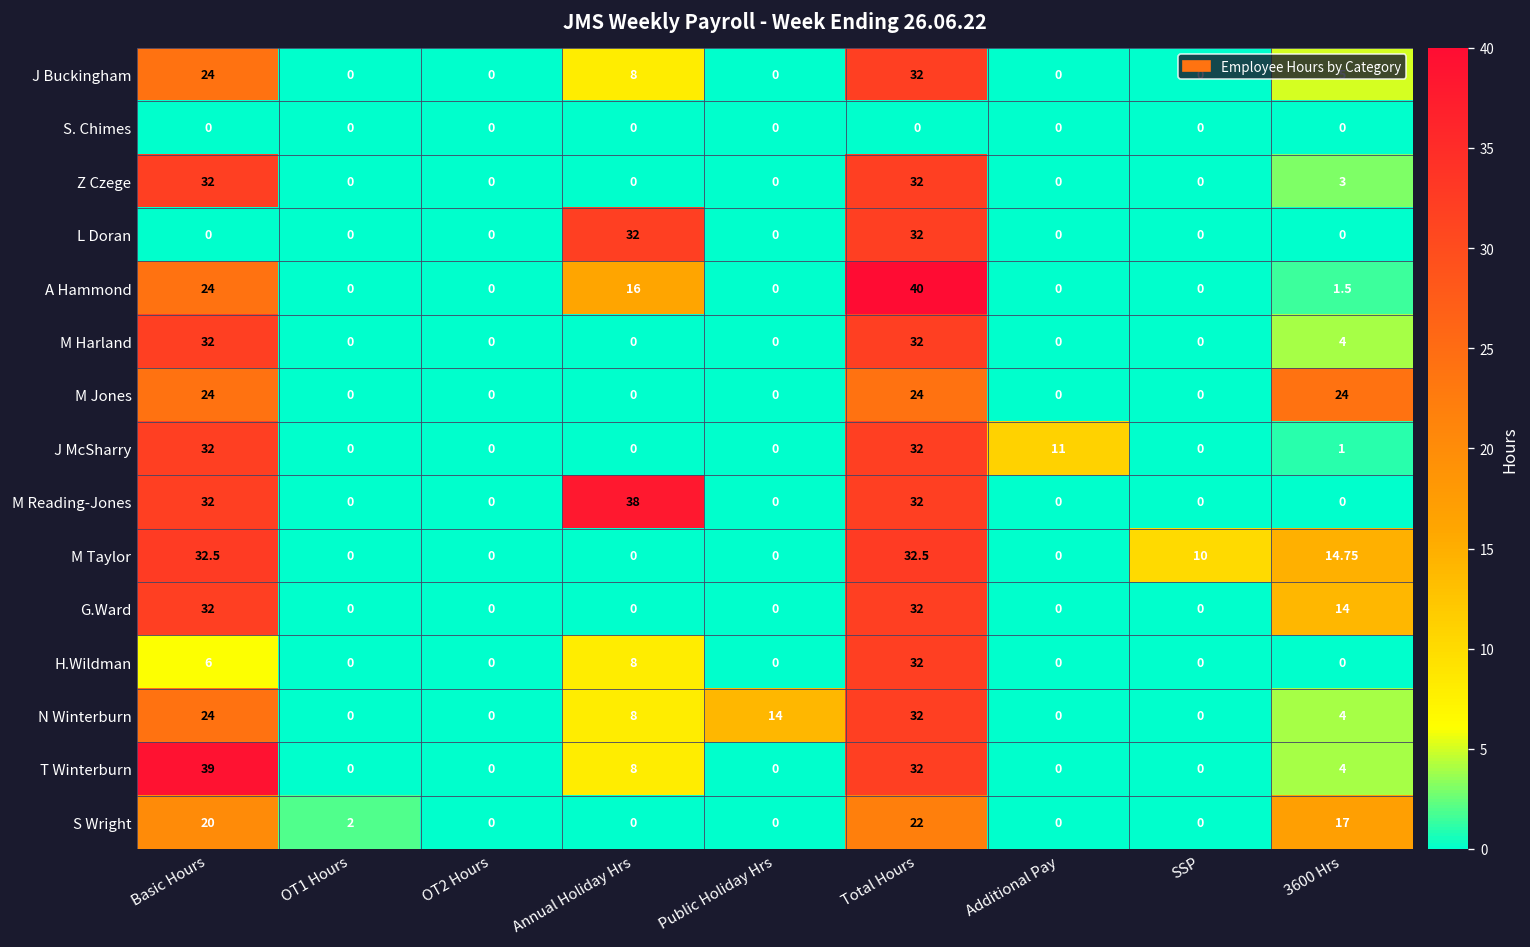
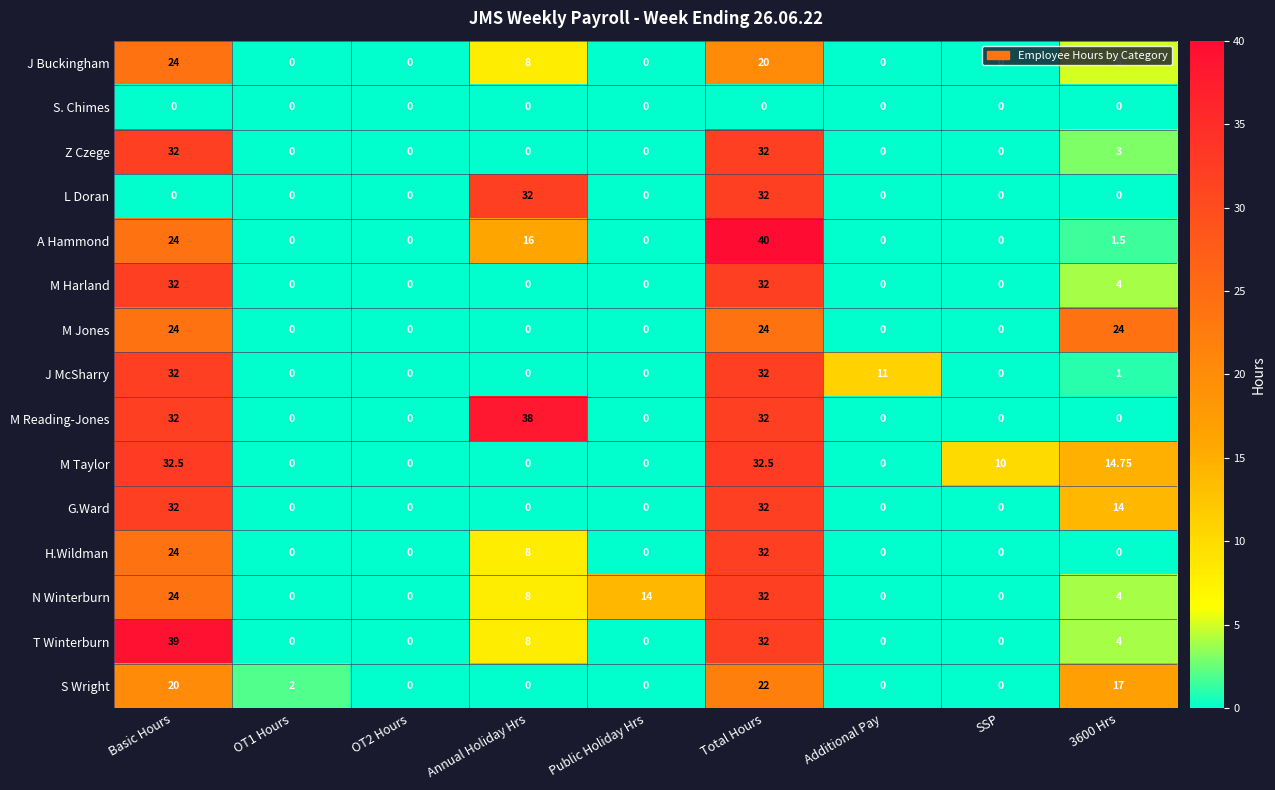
J Buckingham, Total Hours: 32 -> 20
H.Wildman, Basic Hours: 6 -> 24
